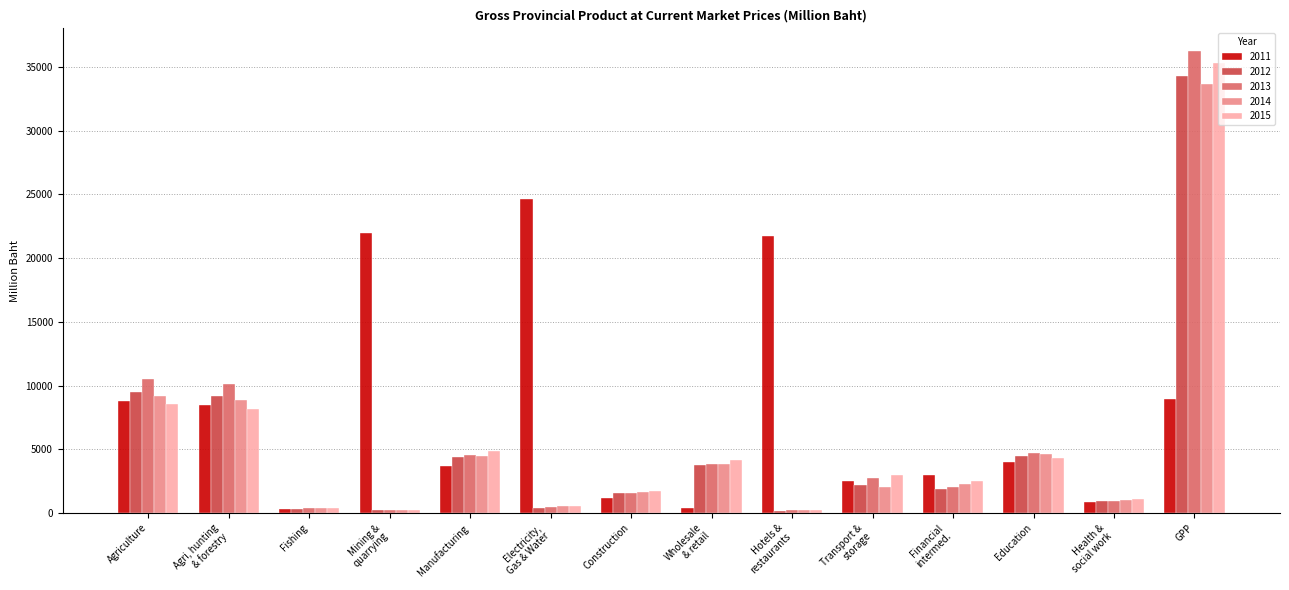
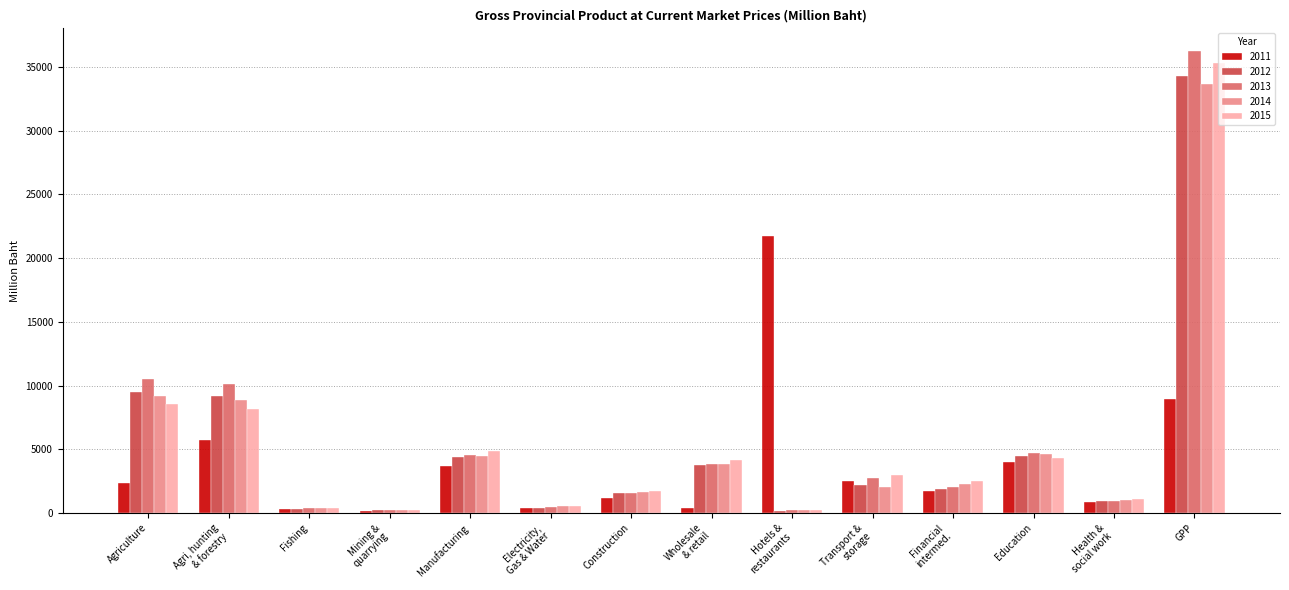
2011, Agriculture: 8800 -> 2300
2011, Agri, hunting & forestry: 8500 -> 5800
2011, Mining & quarrying: 22000 -> 200
2011, Electricity, Gas & Water: 24600 -> 400
2011, Financial intermed.: 3000 -> 1700
